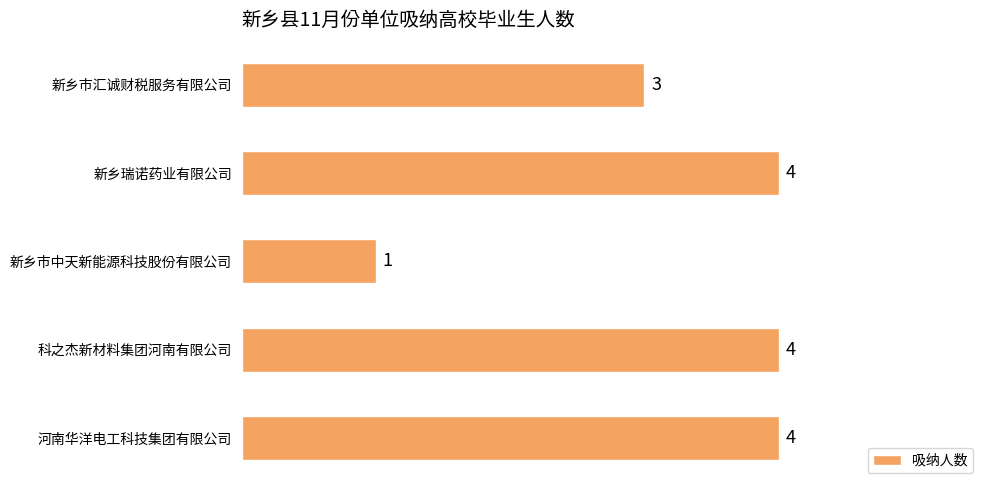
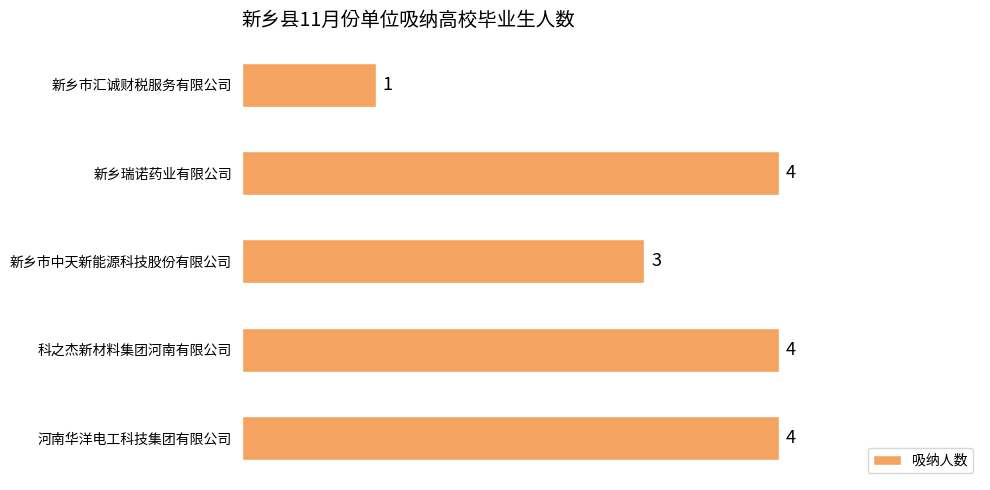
新乡市汇诚财税服务有限公司: 3 -> 1
新乡市中天新能源科技股份有限公司: 1 -> 3
